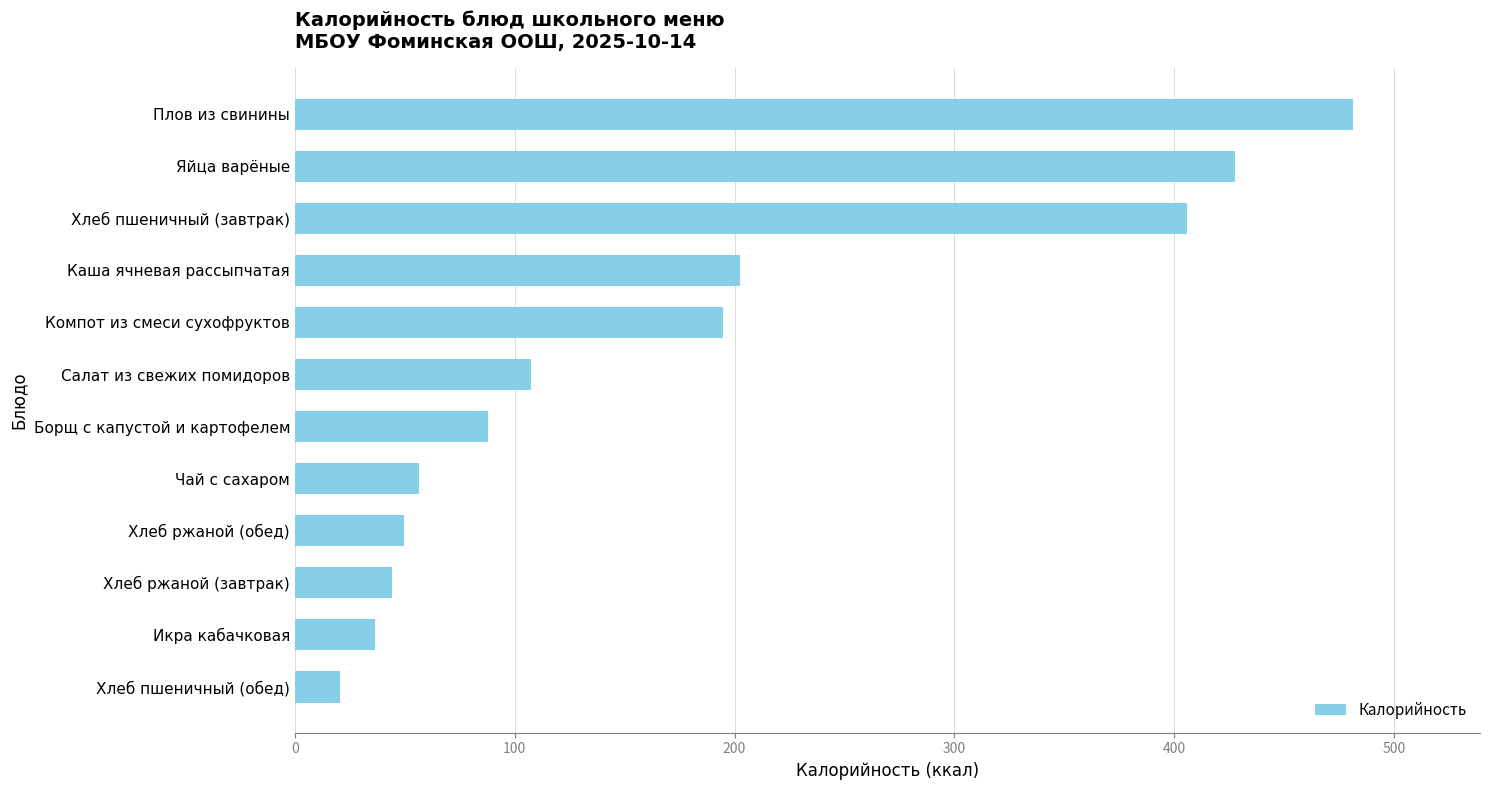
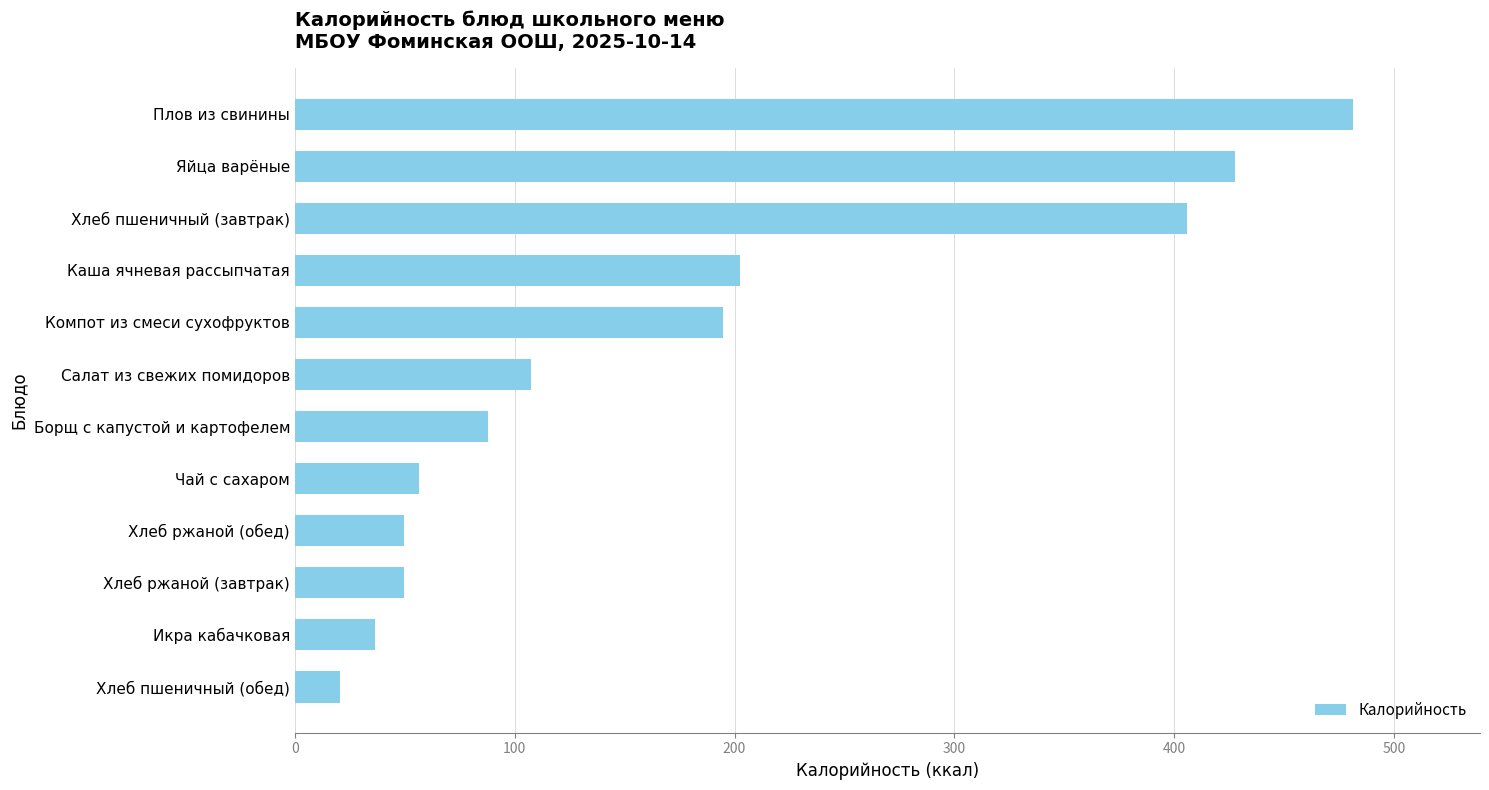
Хлеб ржаной (завтрак): 44 -> 50
